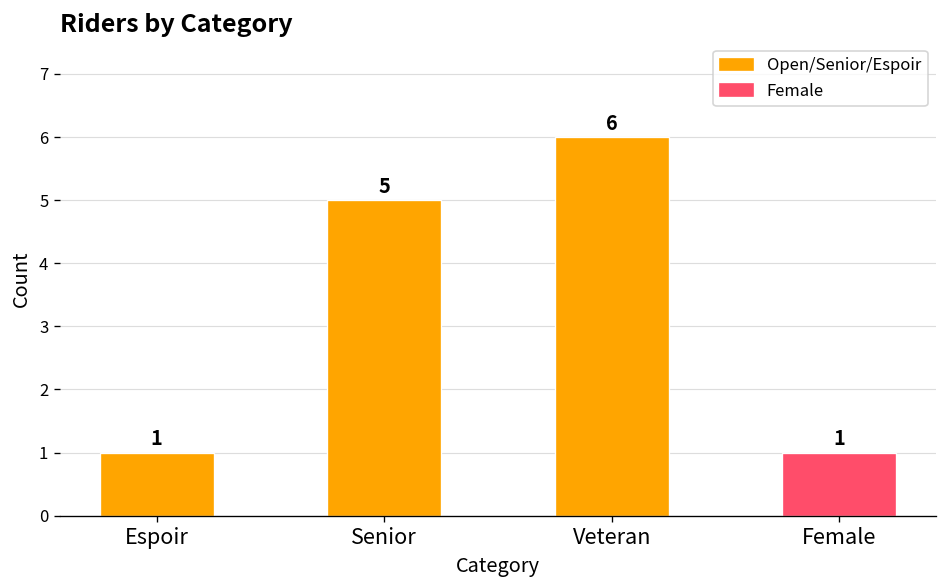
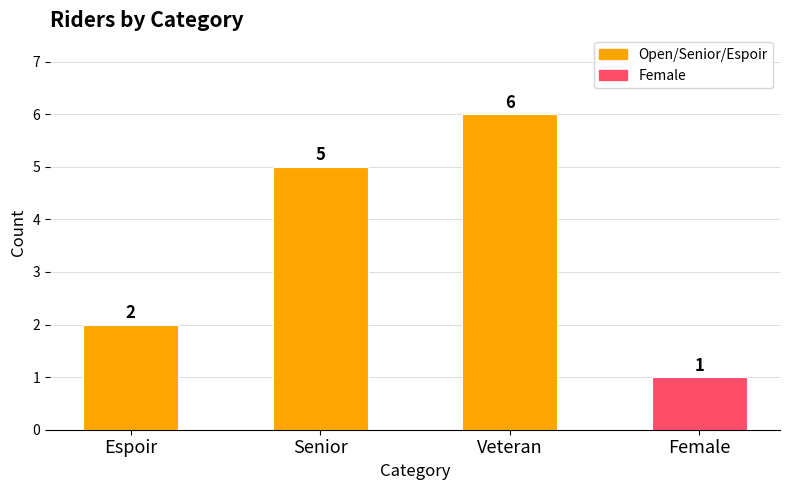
Espoir: 1 -> 2
